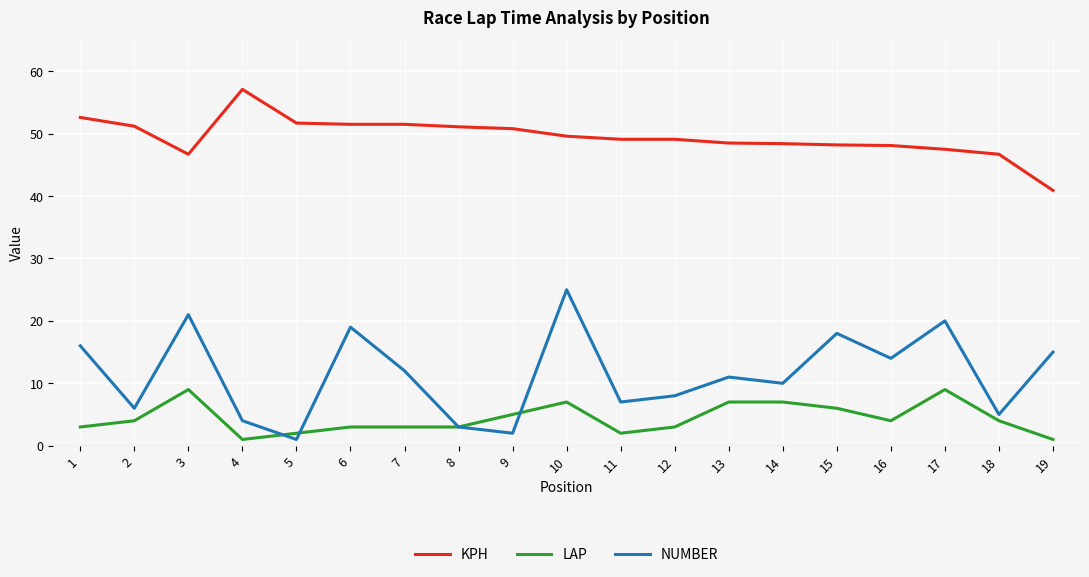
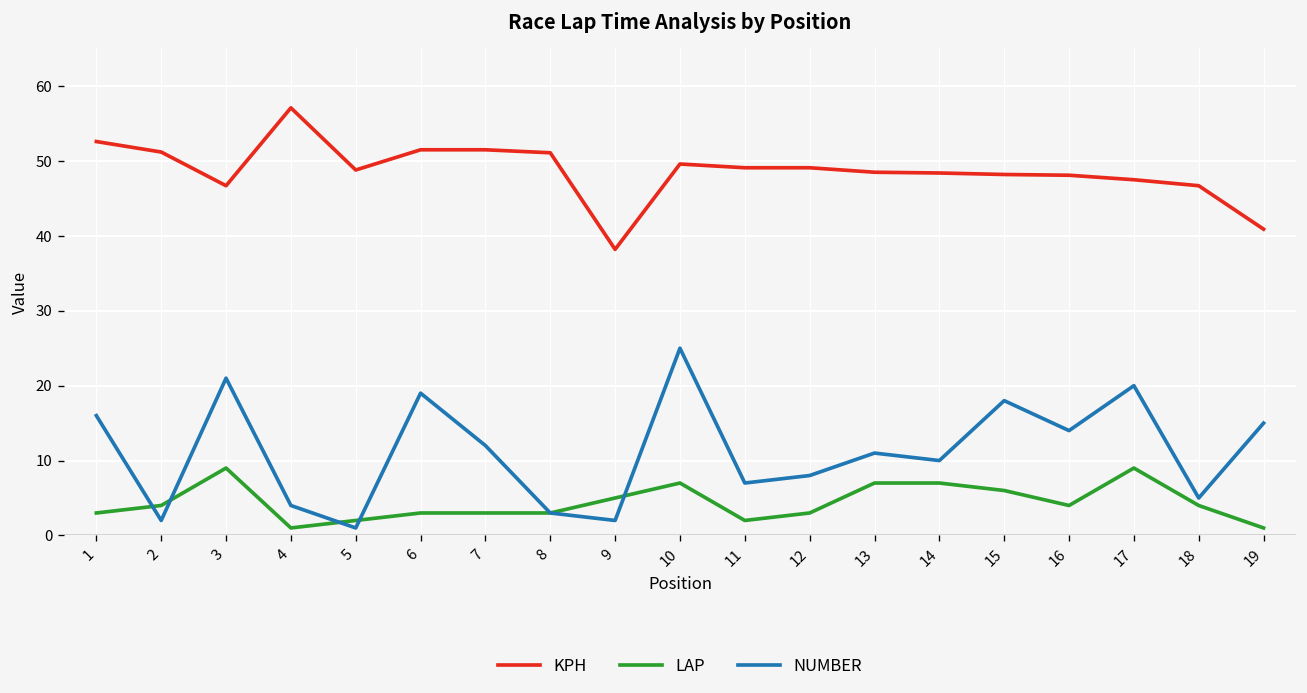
NUMBER, 2: 6 -> 2
KPH, 5: 52 -> 49
KPH, 9: 51 -> 38
